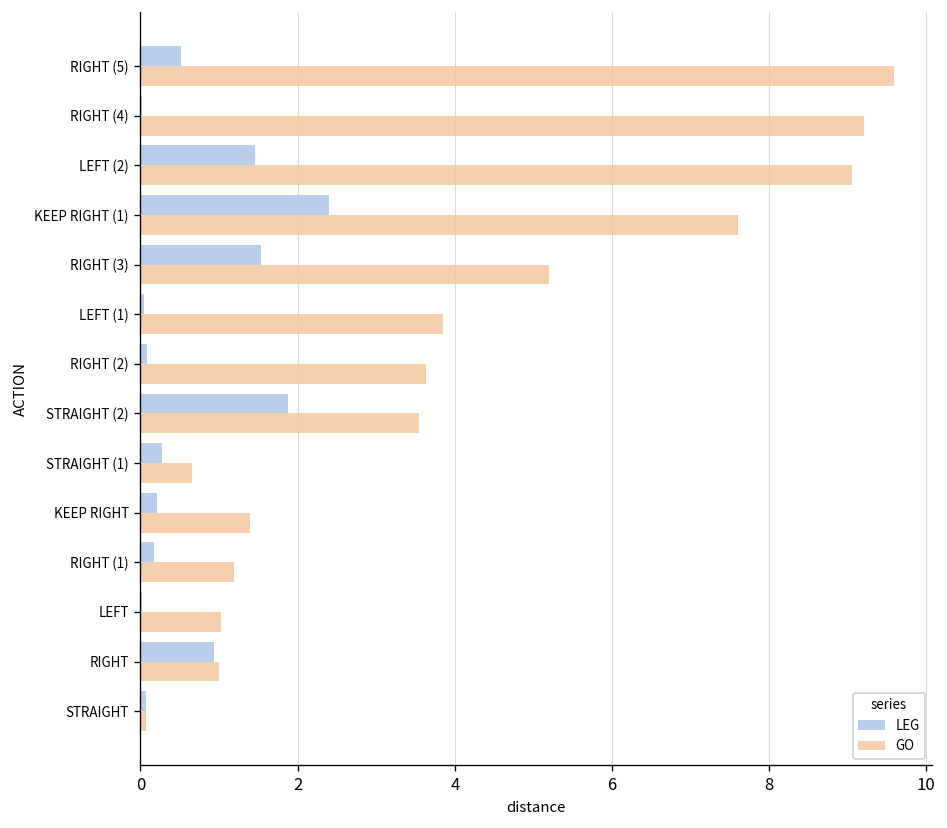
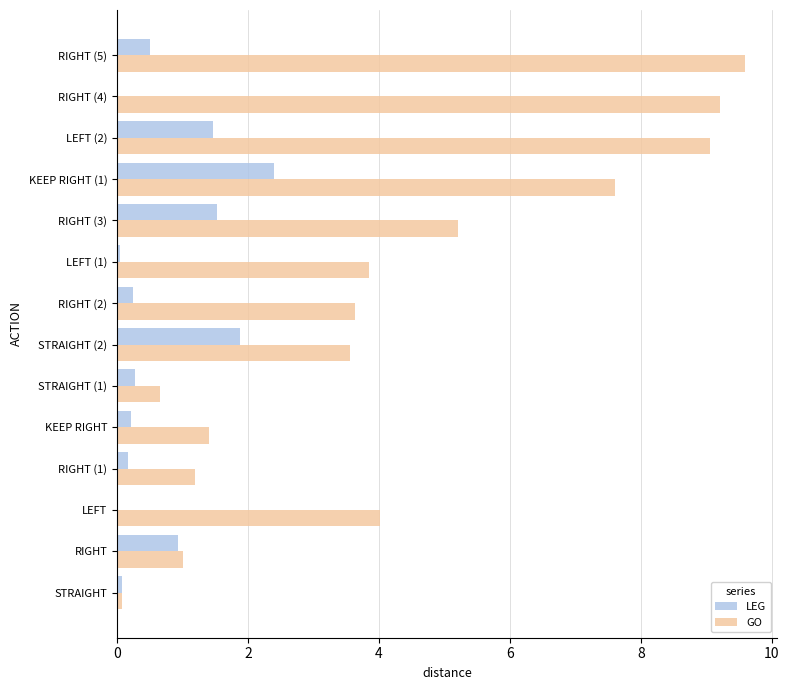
LEG, RIGHT (2): 0.1 -> 0.3
GO, LEFT: 1.0 -> 4.0
